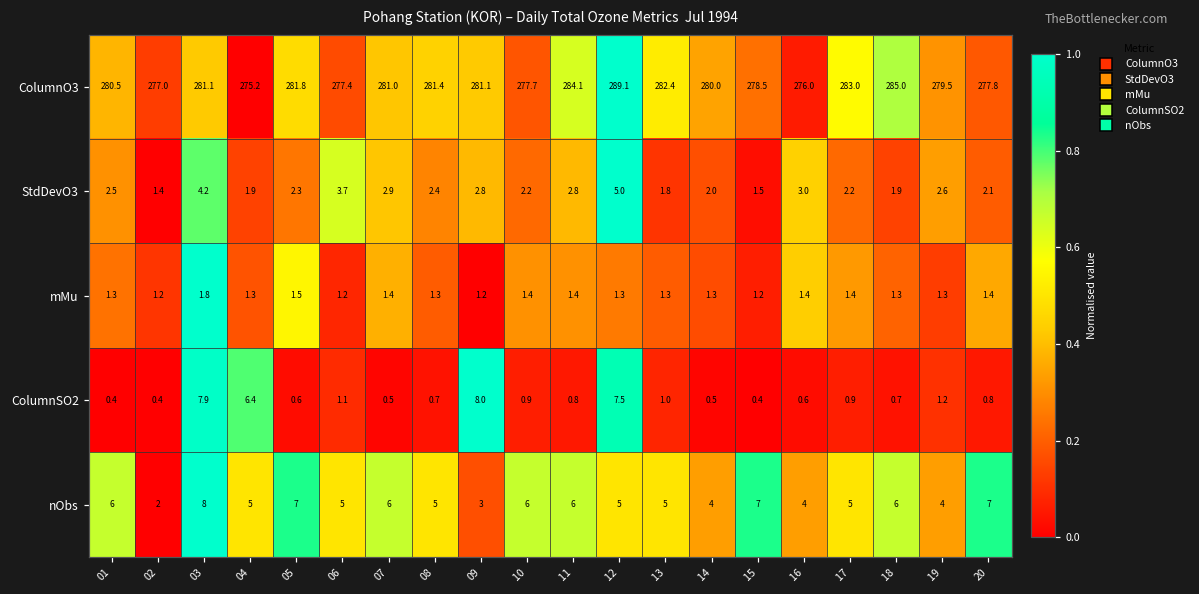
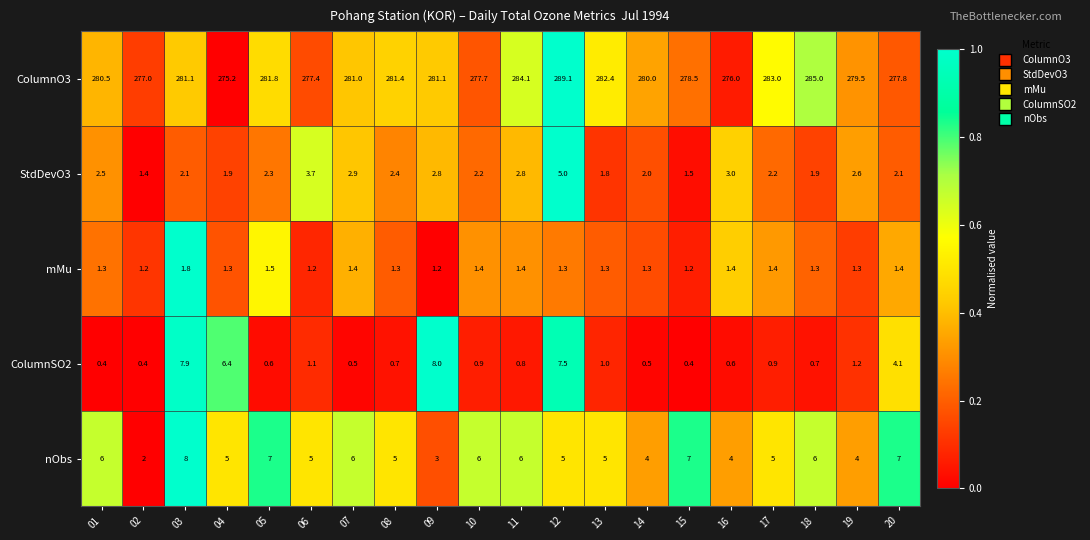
StdDevO3, 03: 4.2 -> 2.1
ColumnSO2, 20: 0.8 -> 4.1
